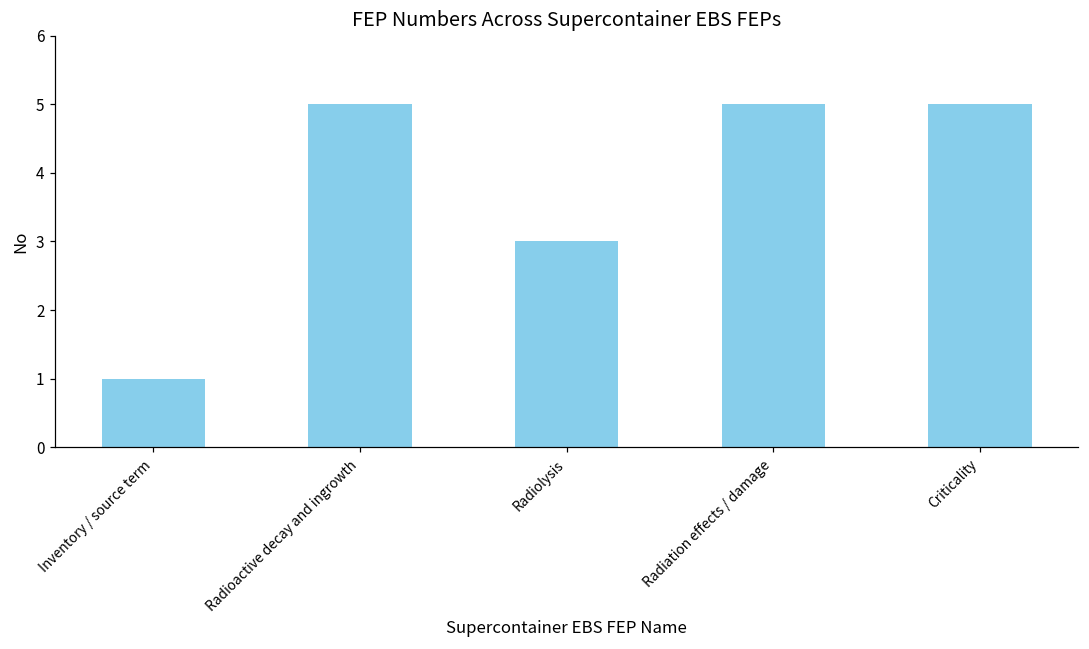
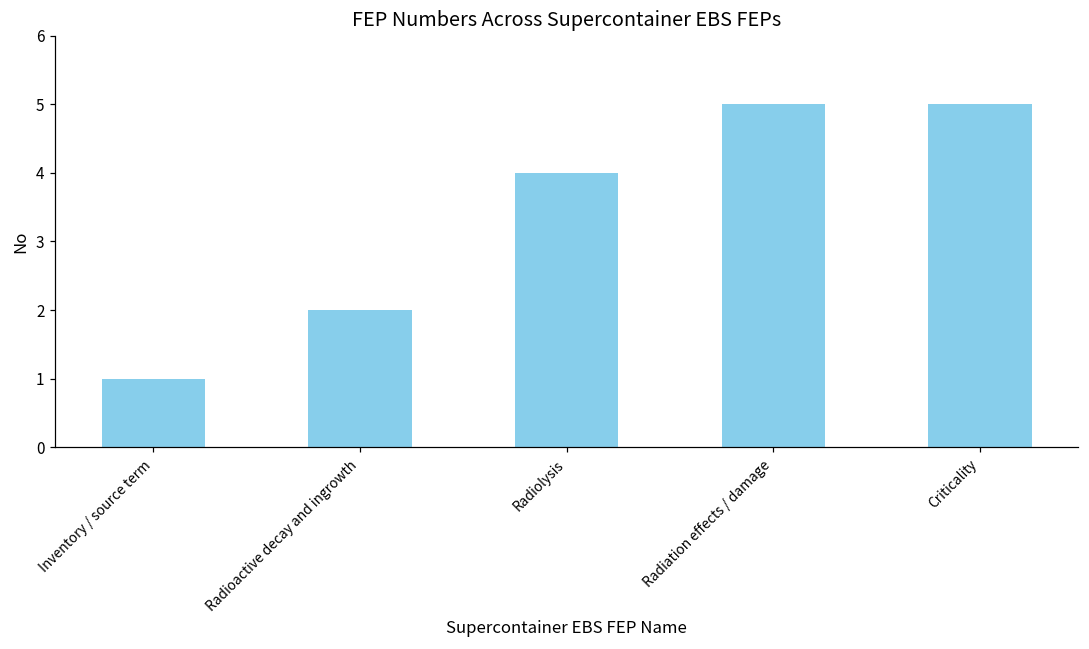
Radioactive decay and ingrowth: 5 -> 2
Radiolysis: 3 -> 4
